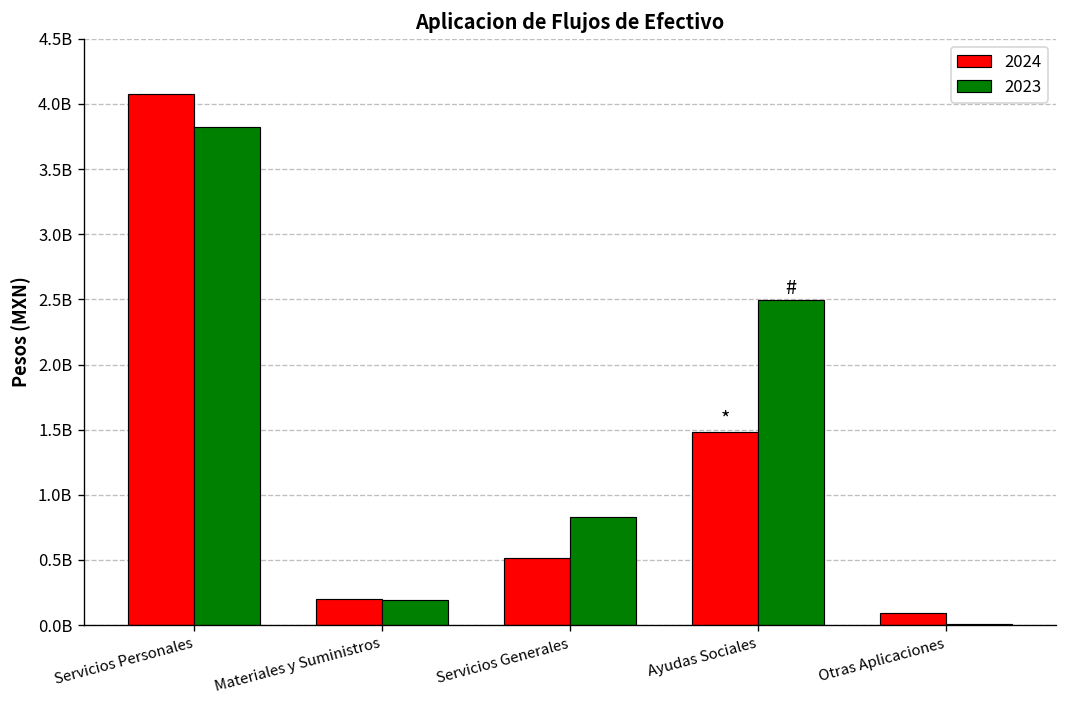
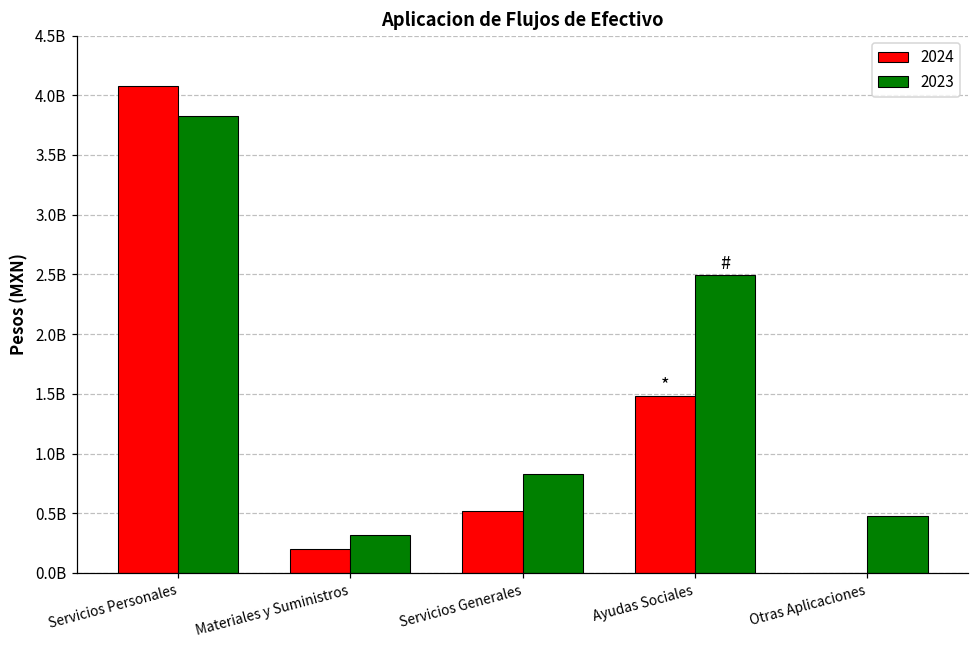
2023, Materiales y Suministros: 190000000 -> 320000000
2024, Otras Aplicaciones: 90000000 -> 0
2023, Otras Aplicaciones: 10000000 -> 480000000
